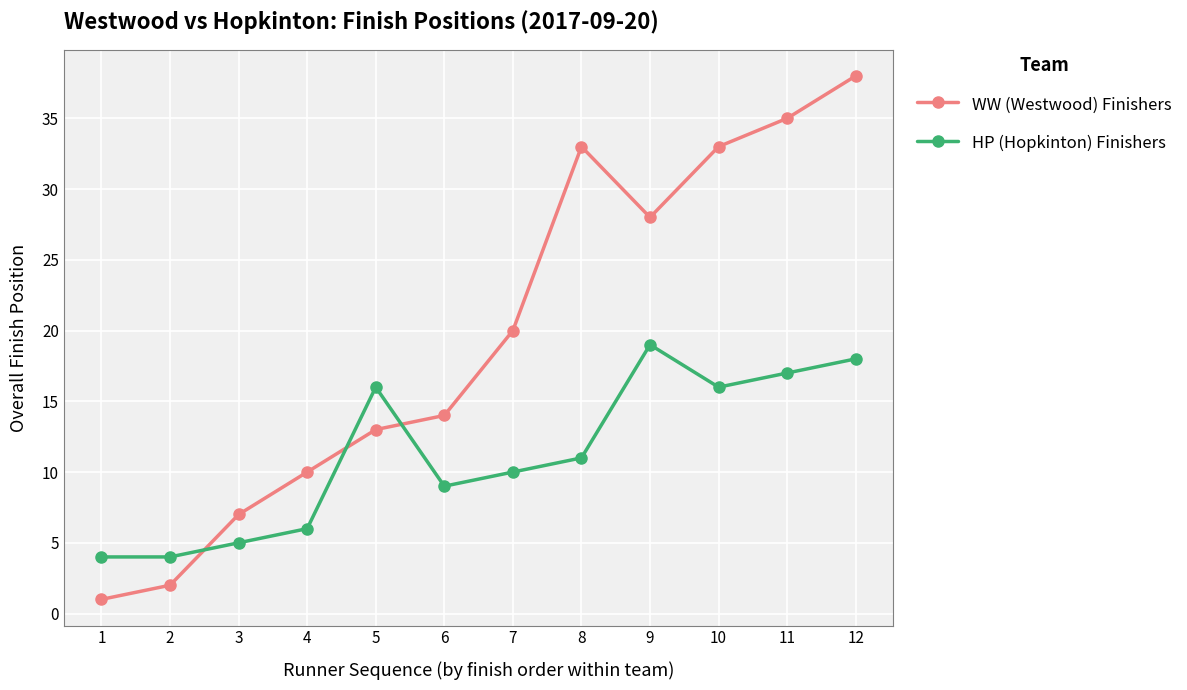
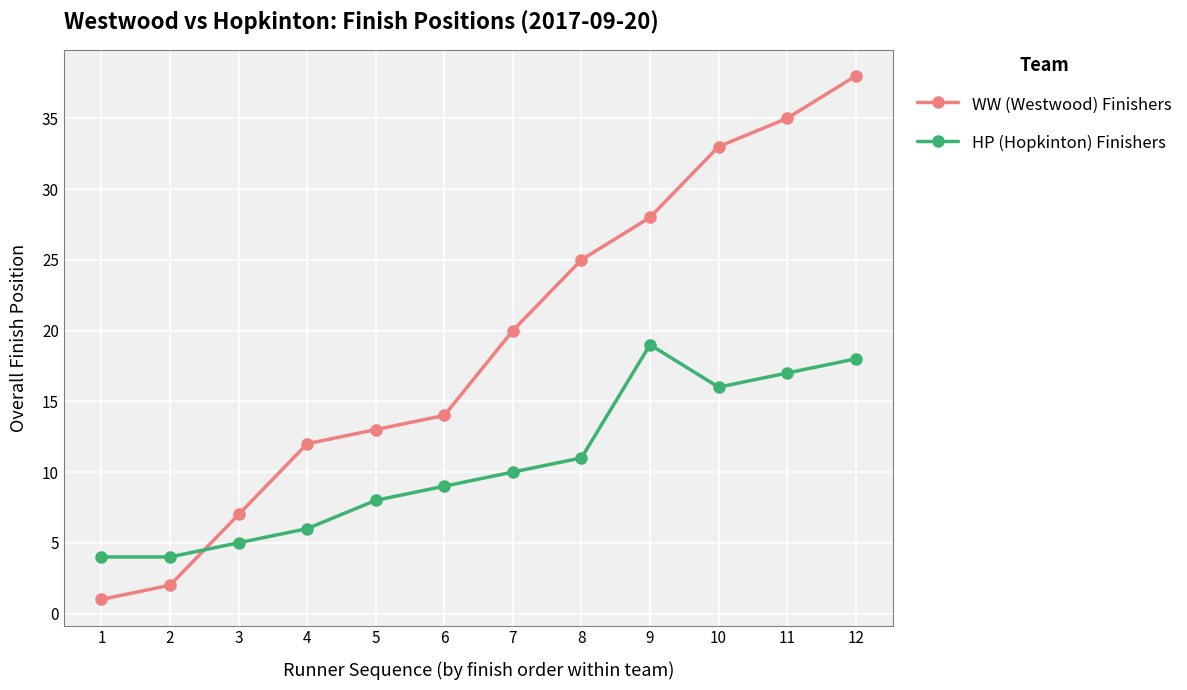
WW (Westwood) Finishers, 4: 10 -> 12
HP (Hopkinton) Finishers, 5: 16 -> 8
WW (Westwood) Finishers, 8: 33 -> 25
